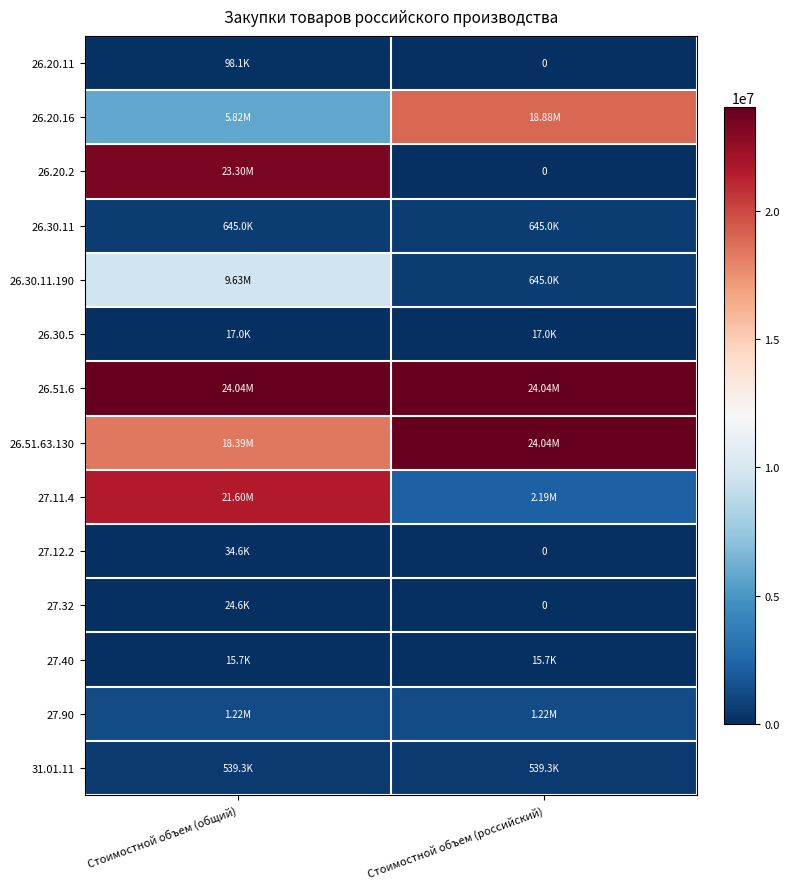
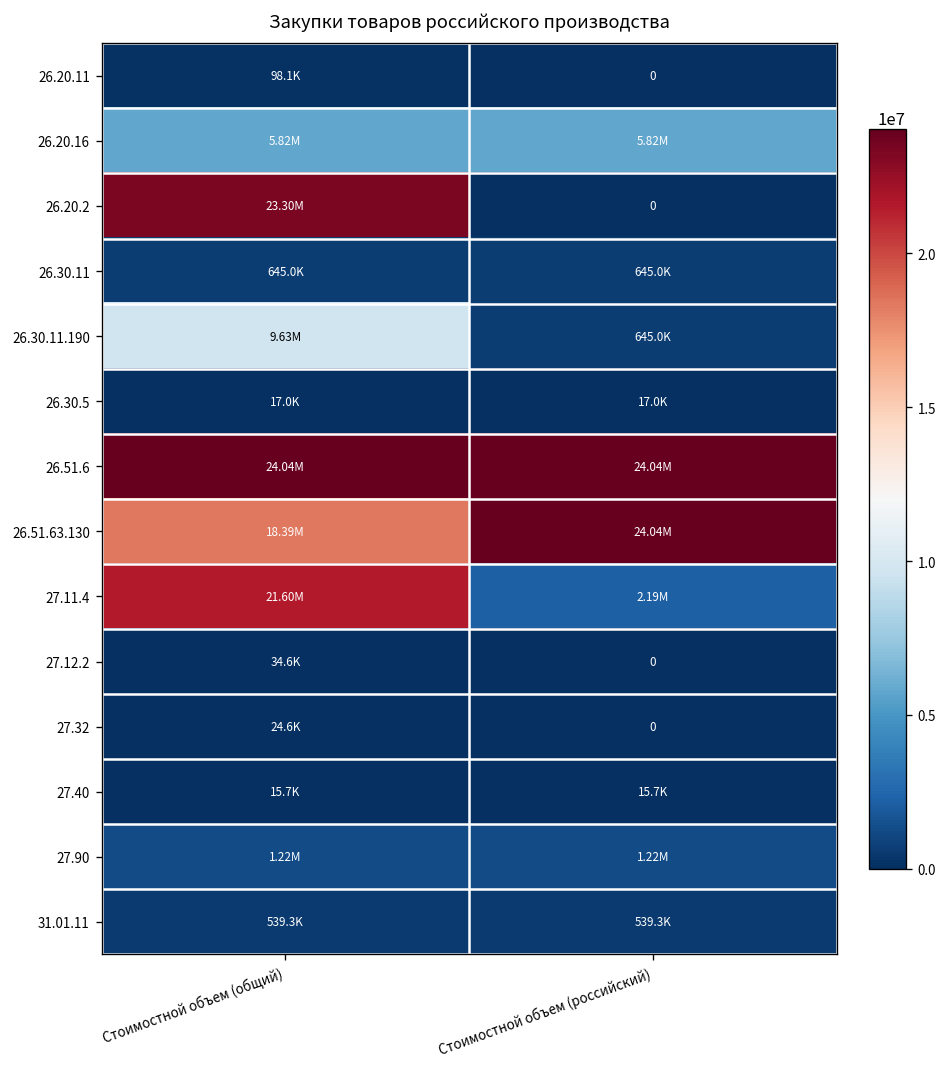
26.20.16, Стоимостной объем (российский): 18.88M -> 5.82M
